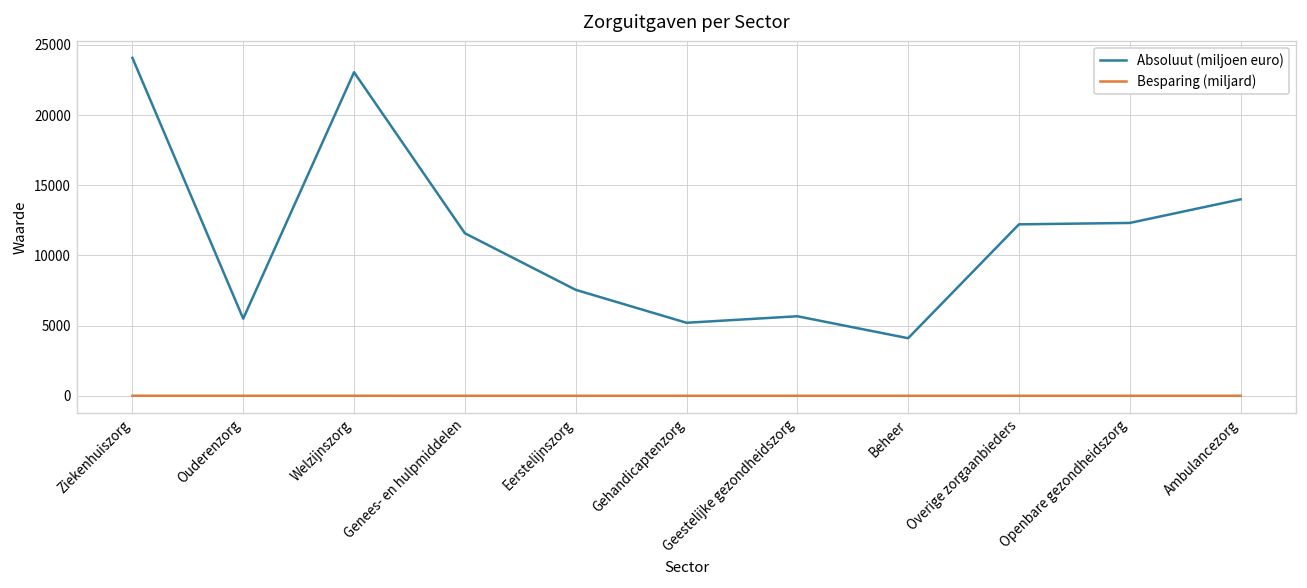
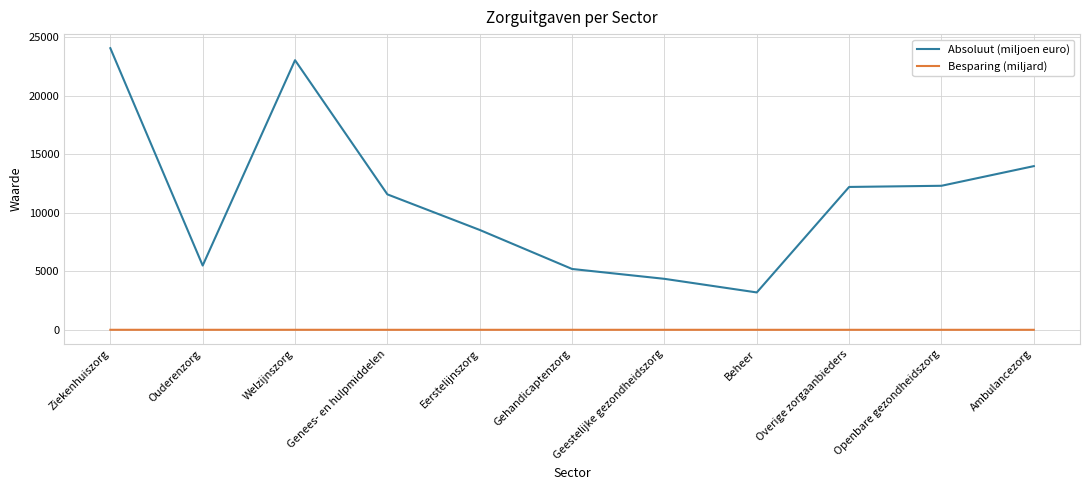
Absoluut (miljoen euro), Eerstelijnszorg: 7500 -> 8500
Absoluut (miljoen euro), Geestelijke gezondheidszorg: 5700 -> 4400
Absoluut (miljoen euro), Beheer: 4100 -> 3200
